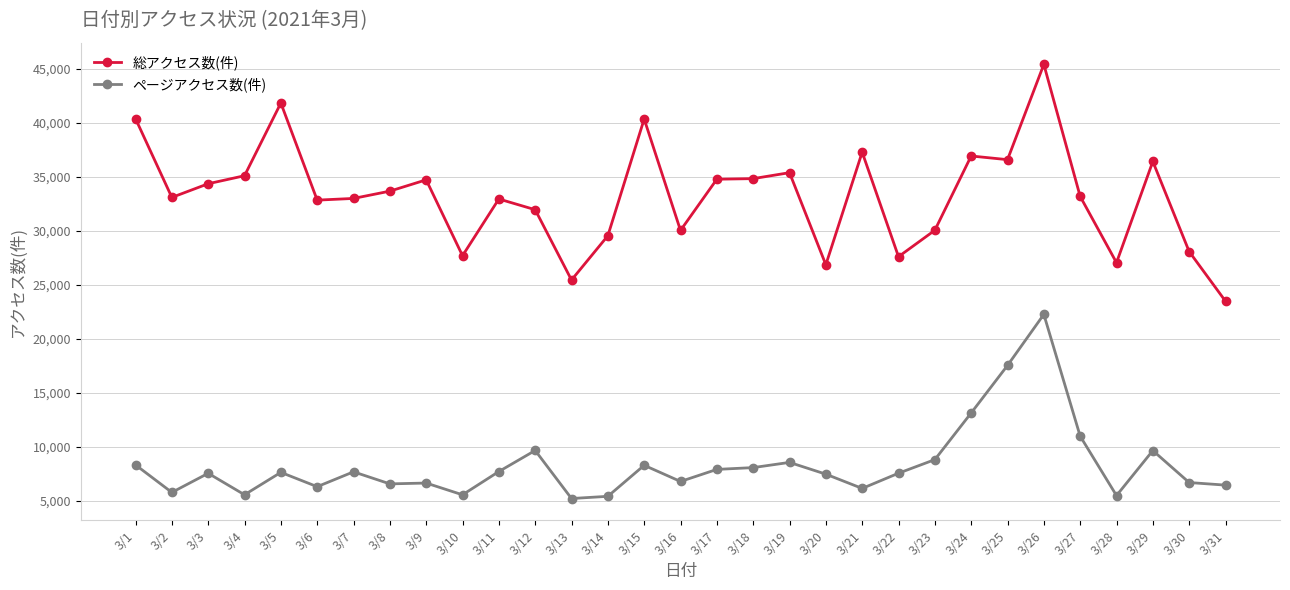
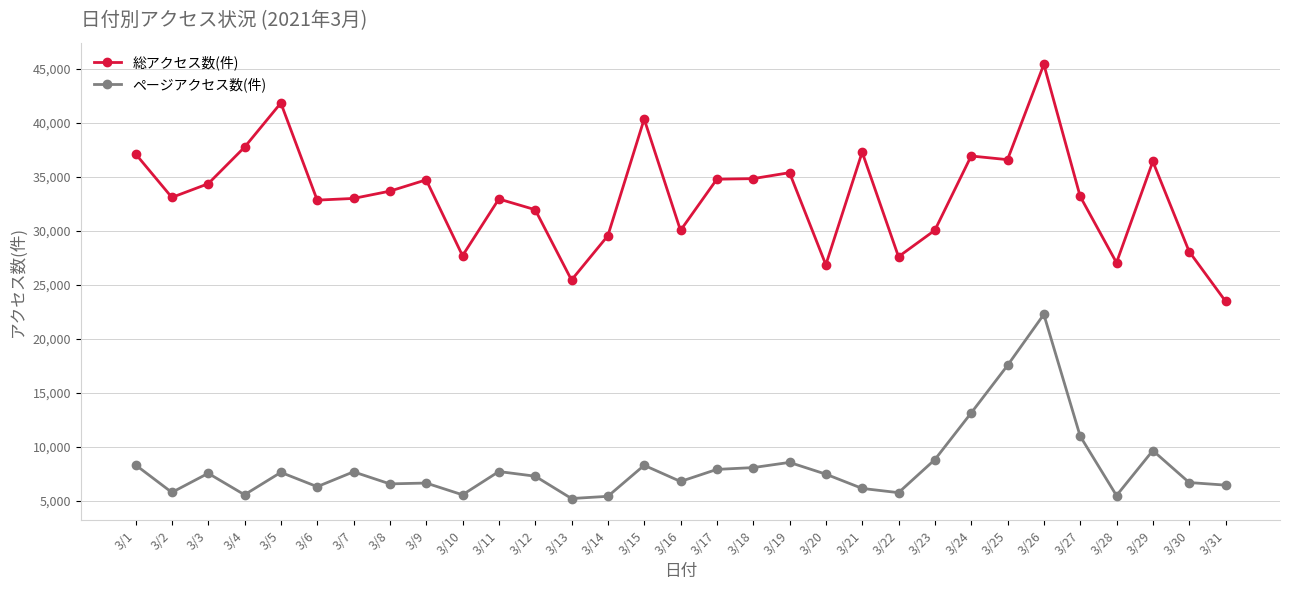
総アクセス数(件), 3/1: 40,400 -> 37,100
総アクセス数(件), 3/4: 35,100 -> 37,700
ページアクセス数(件), 3/12: 9,600 -> 7,300
ページアクセス数(件), 3/22: 7,500 -> 5,700
